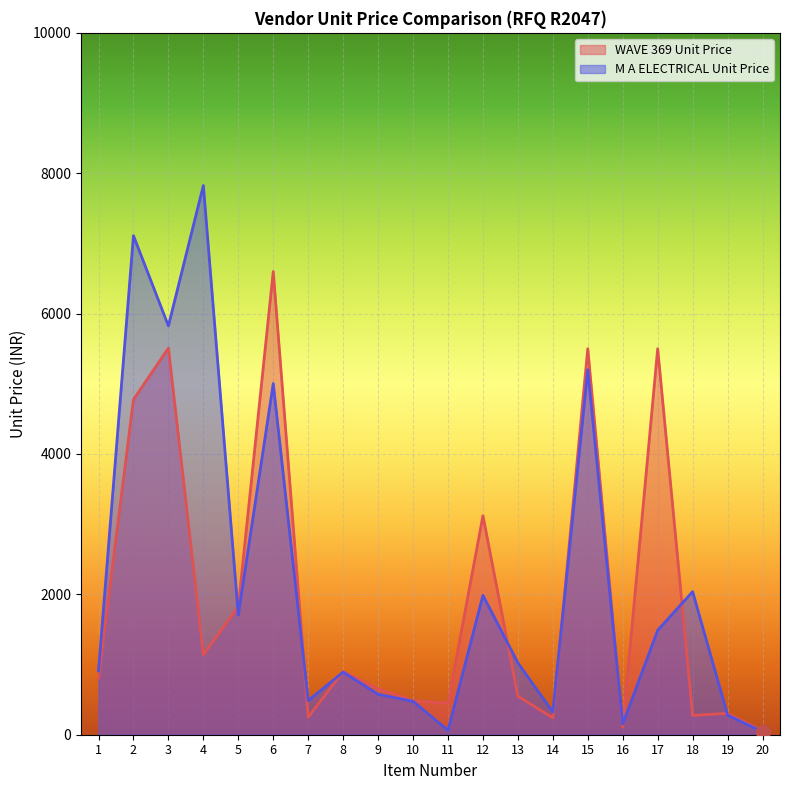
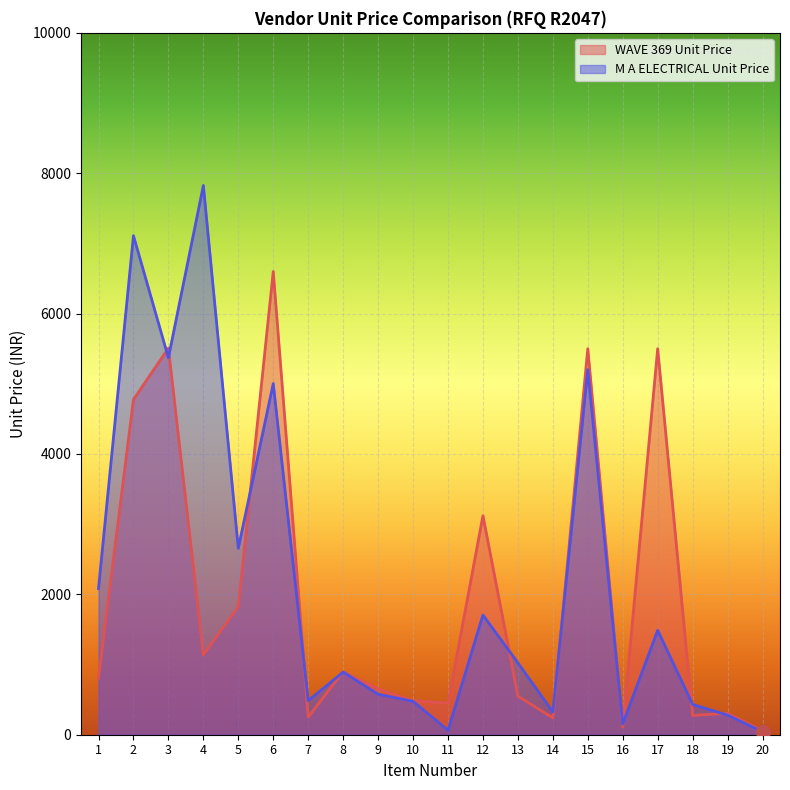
M A ELECTRICAL Unit Price, 1: 900 -> 2100
M A ELECTRICAL Unit Price, 3: 5800 -> 5400
M A ELECTRICAL Unit Price, 5: 1700 -> 2700
M A ELECTRICAL Unit Price, 12: 2000 -> 1700
M A ELECTRICAL Unit Price, 18: 2000 -> 400
